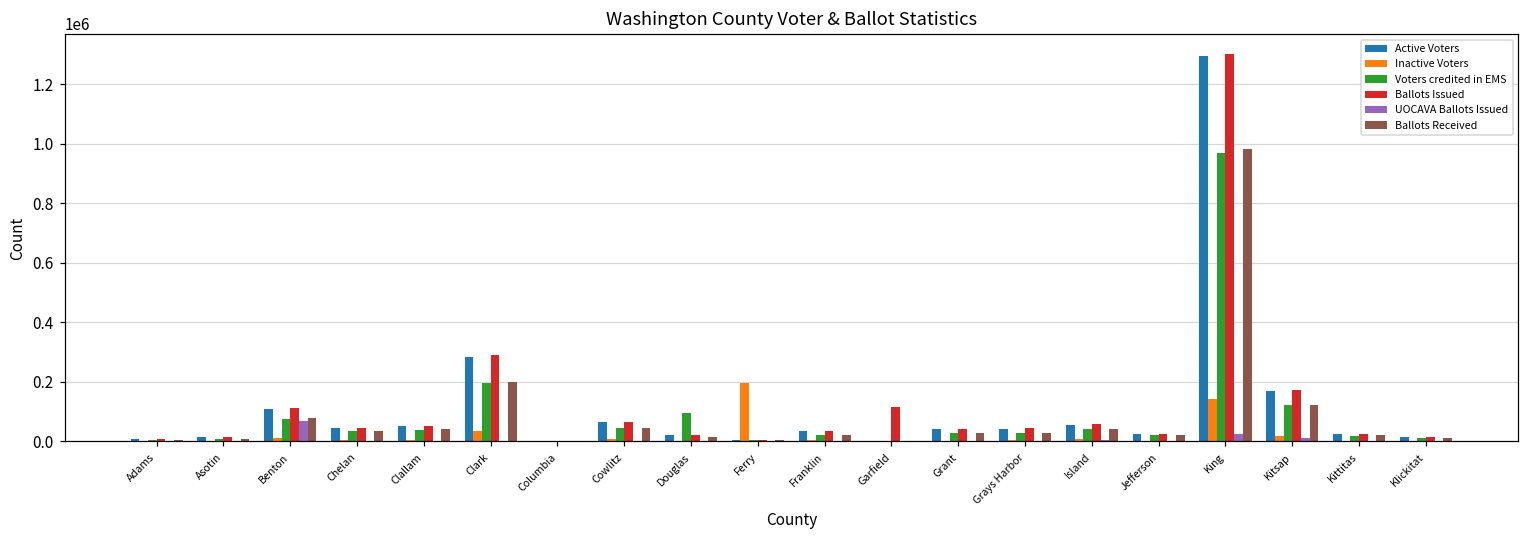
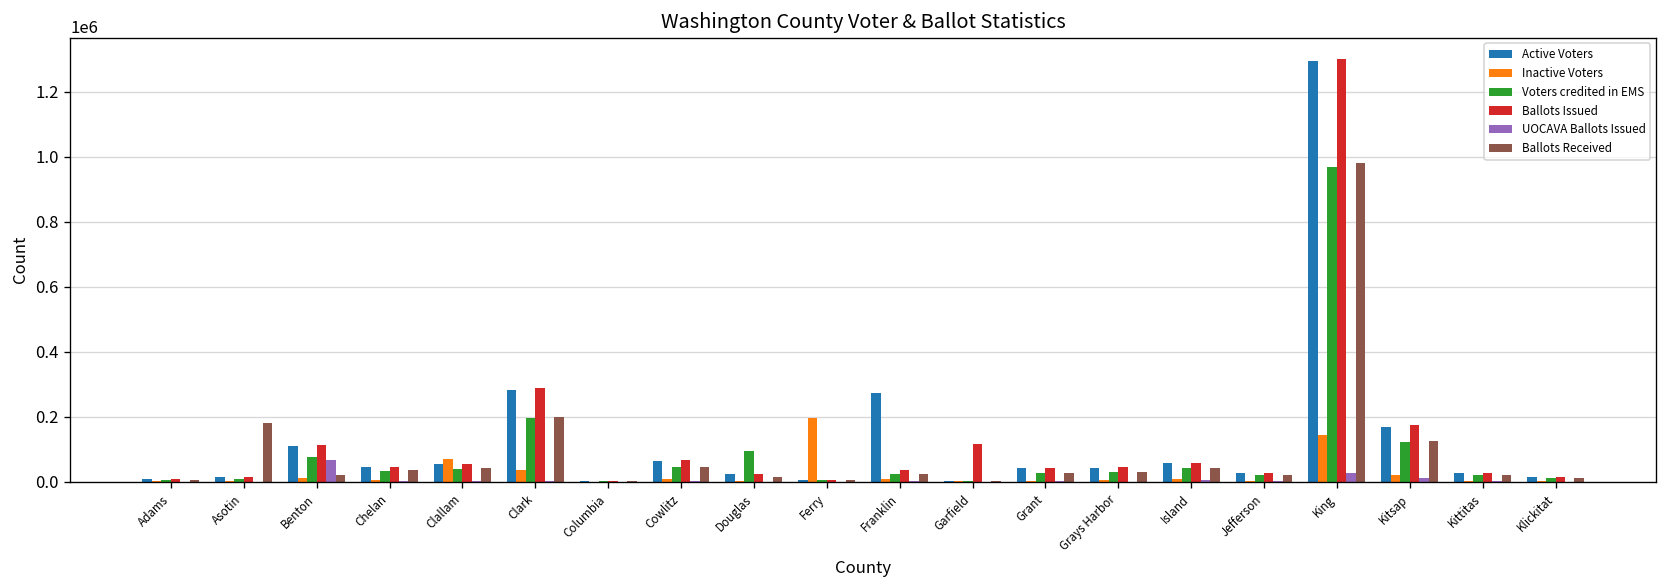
Ballots Received, Asotin: 10000 -> 180000
Ballots Received, Benton: 80000 -> 20000
Inactive Voters, Clallam: 0 -> 70000
Active Voters, Franklin: 40000 -> 270000
